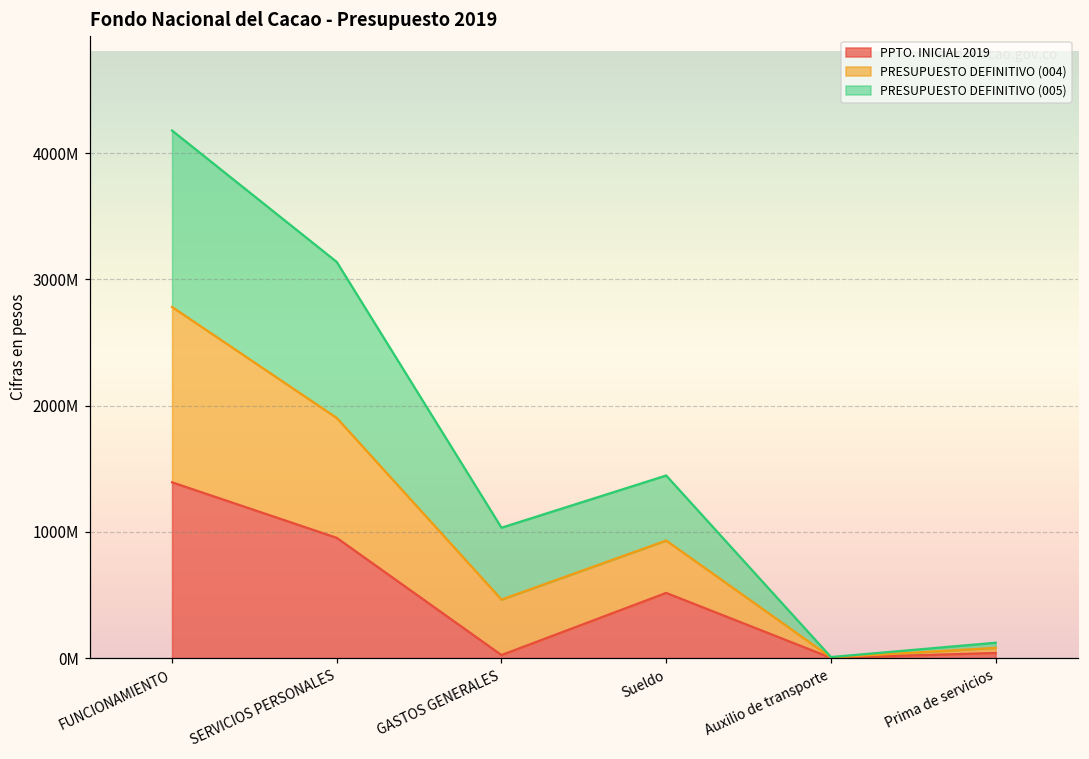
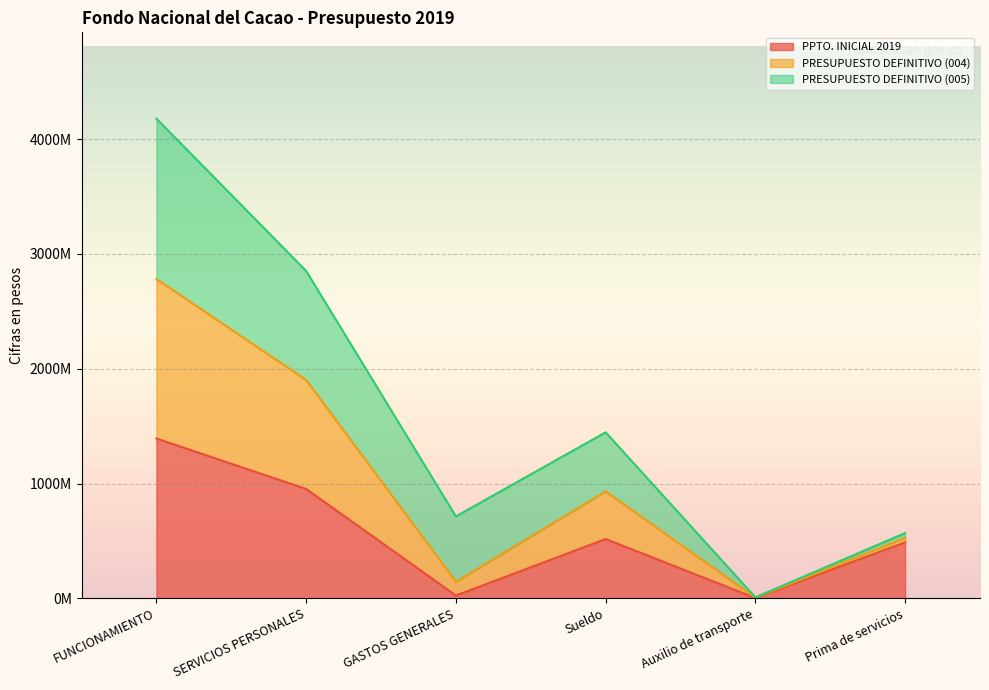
PRESUPUESTO DEFINITIVO (005), SERVICIOS PERSONALES: 1240000000 -> 950000000
PRESUPUESTO DEFINITIVO (004), GASTOS GENERALES: 440000000 -> 120000000
PPTO. INICIAL 2019, Prima de servicios: 40000000 -> 490000000
